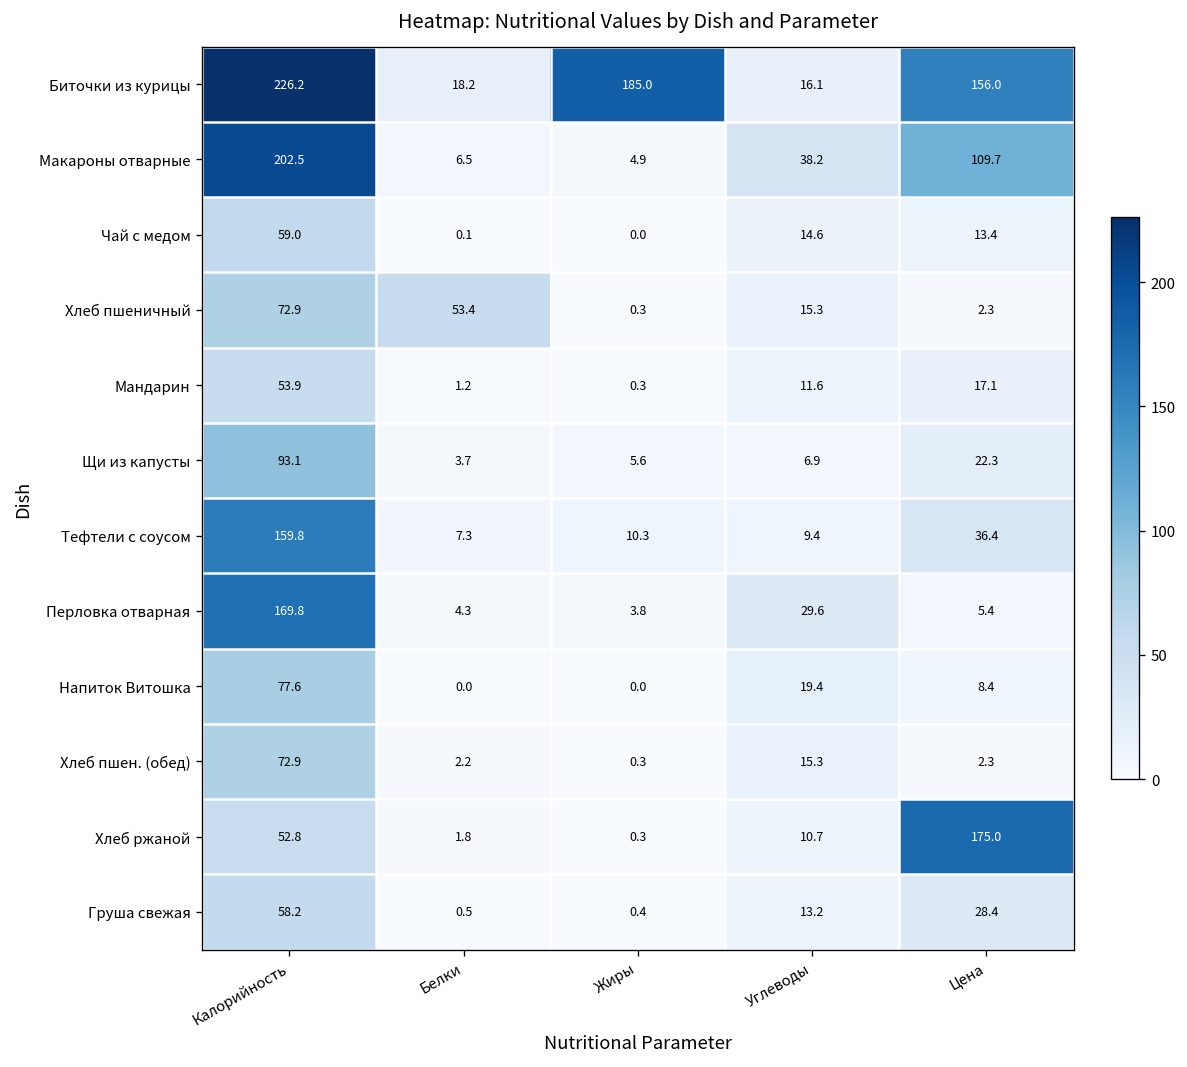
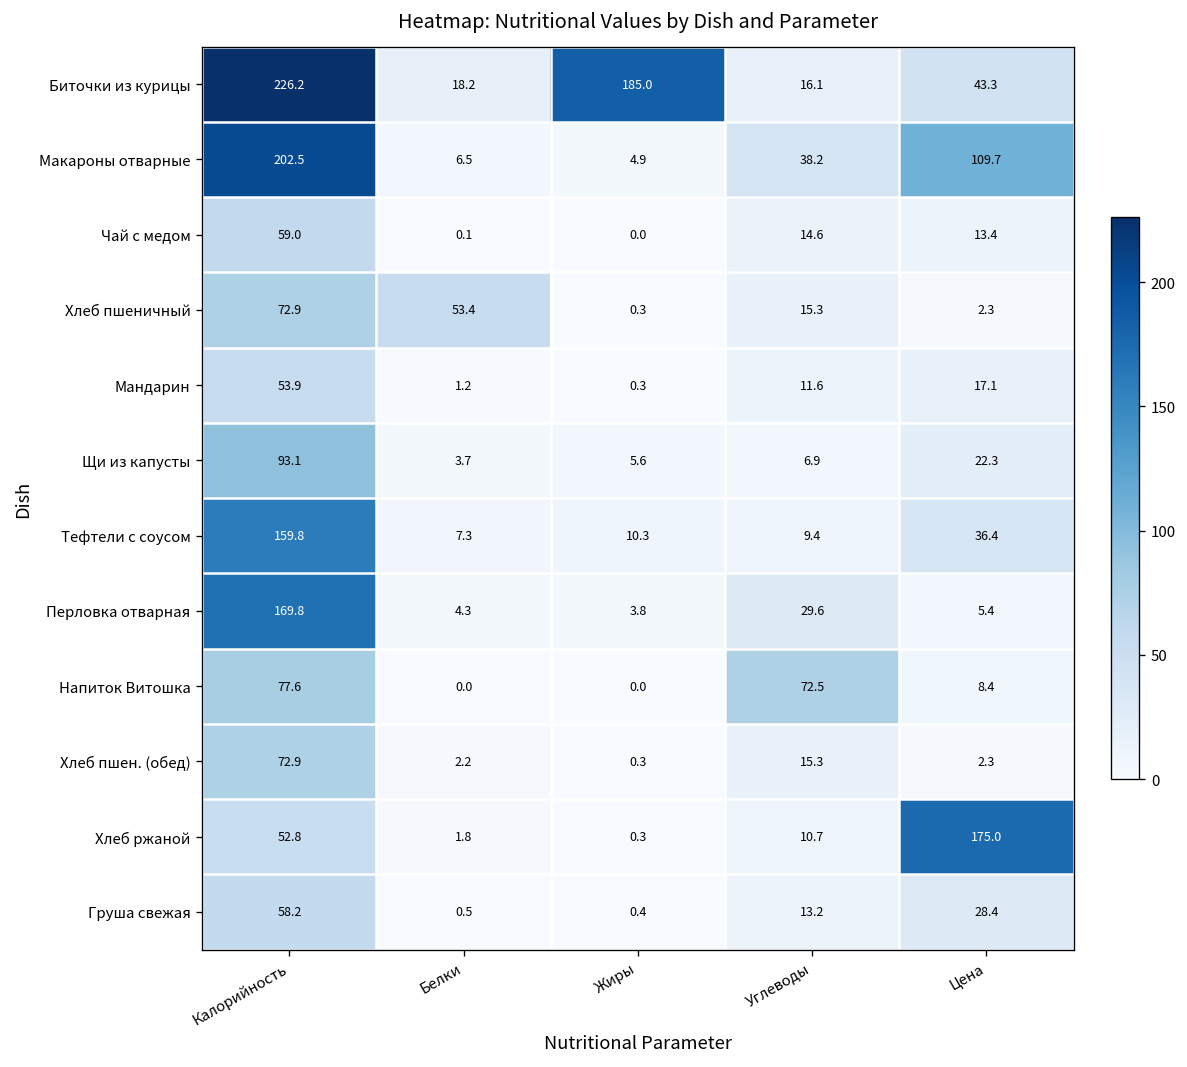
Биточки из курицы, Цена: 156.0 -> 43.3
Напиток Витошка, Углеводы: 19.4 -> 72.5
